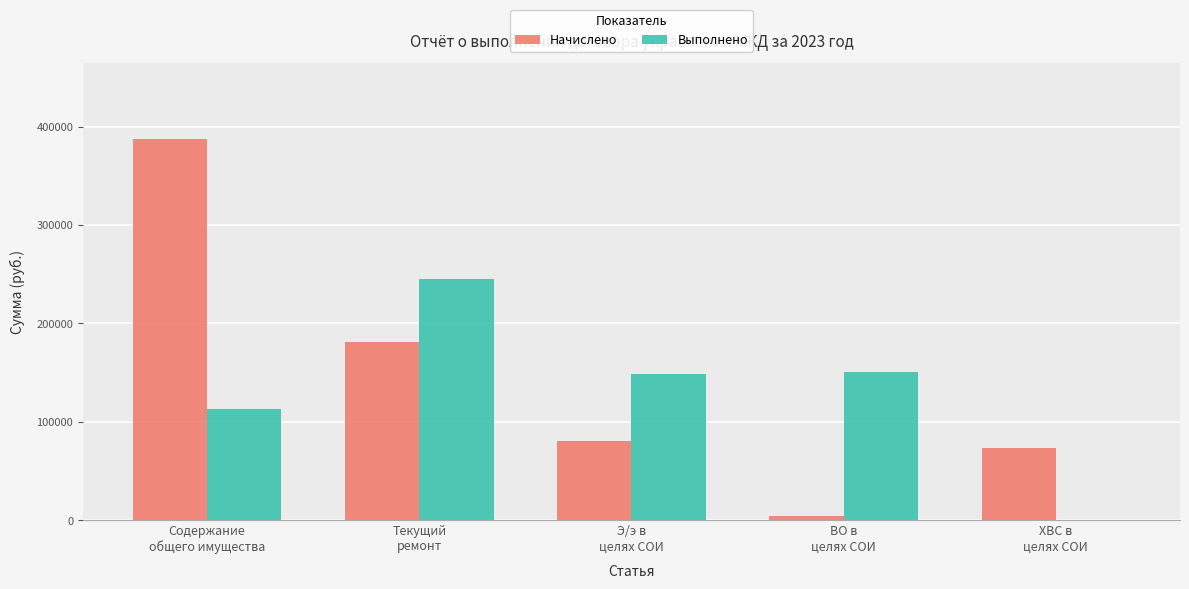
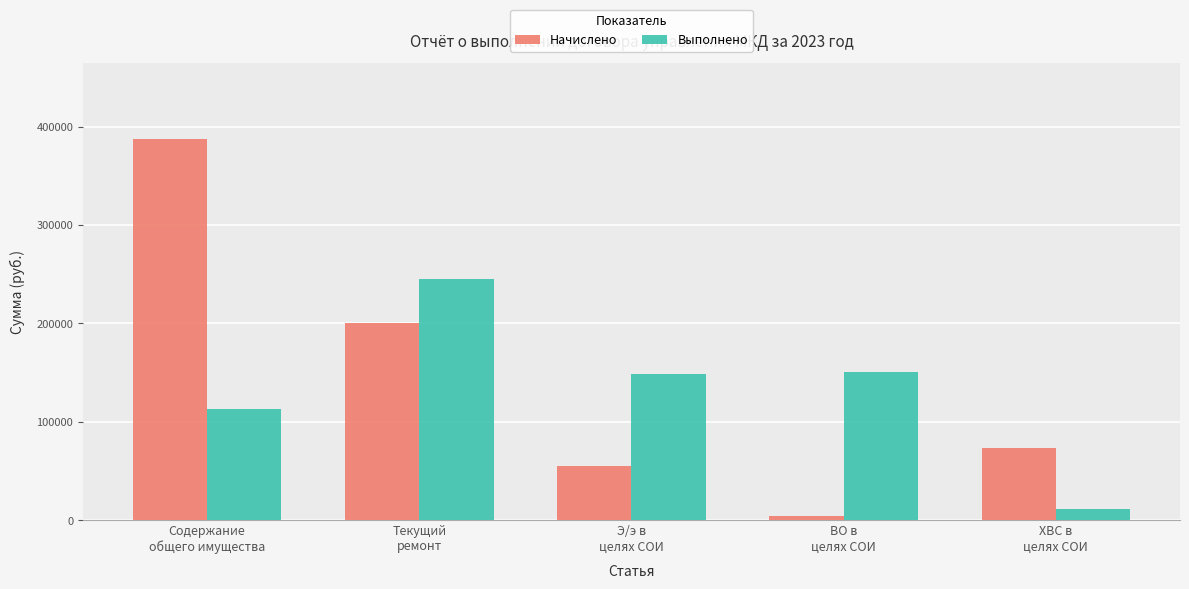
Начислено, Текущий ремонт: 180000 -> 200000
Начислено, Э/э в целях СОИ: 80000 -> 60000
Выполнено, ХВС в целях СОИ: 0 -> 10000
